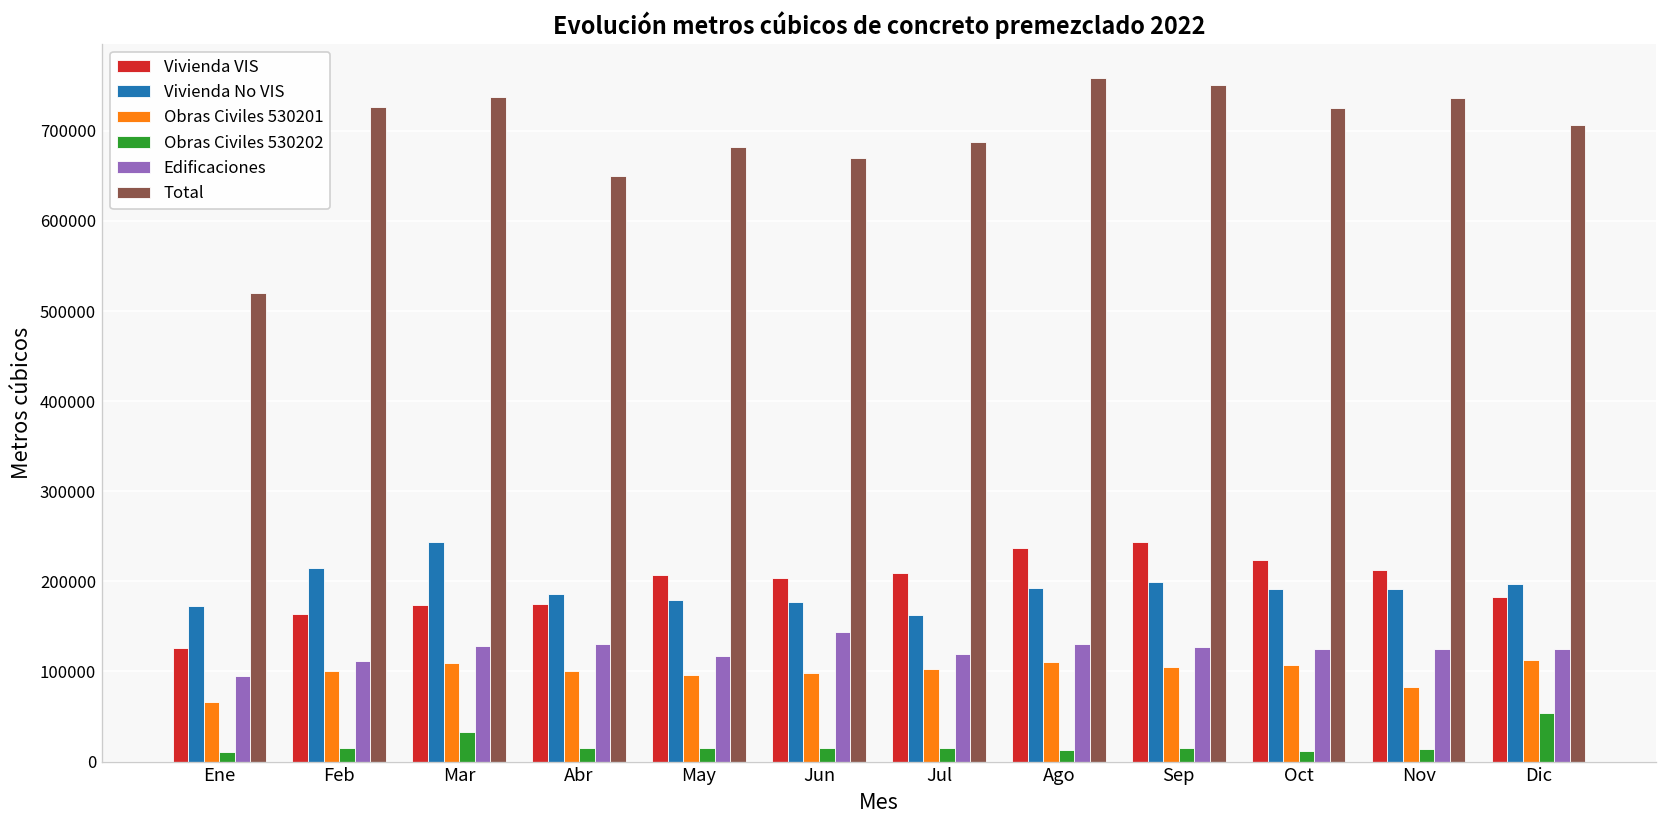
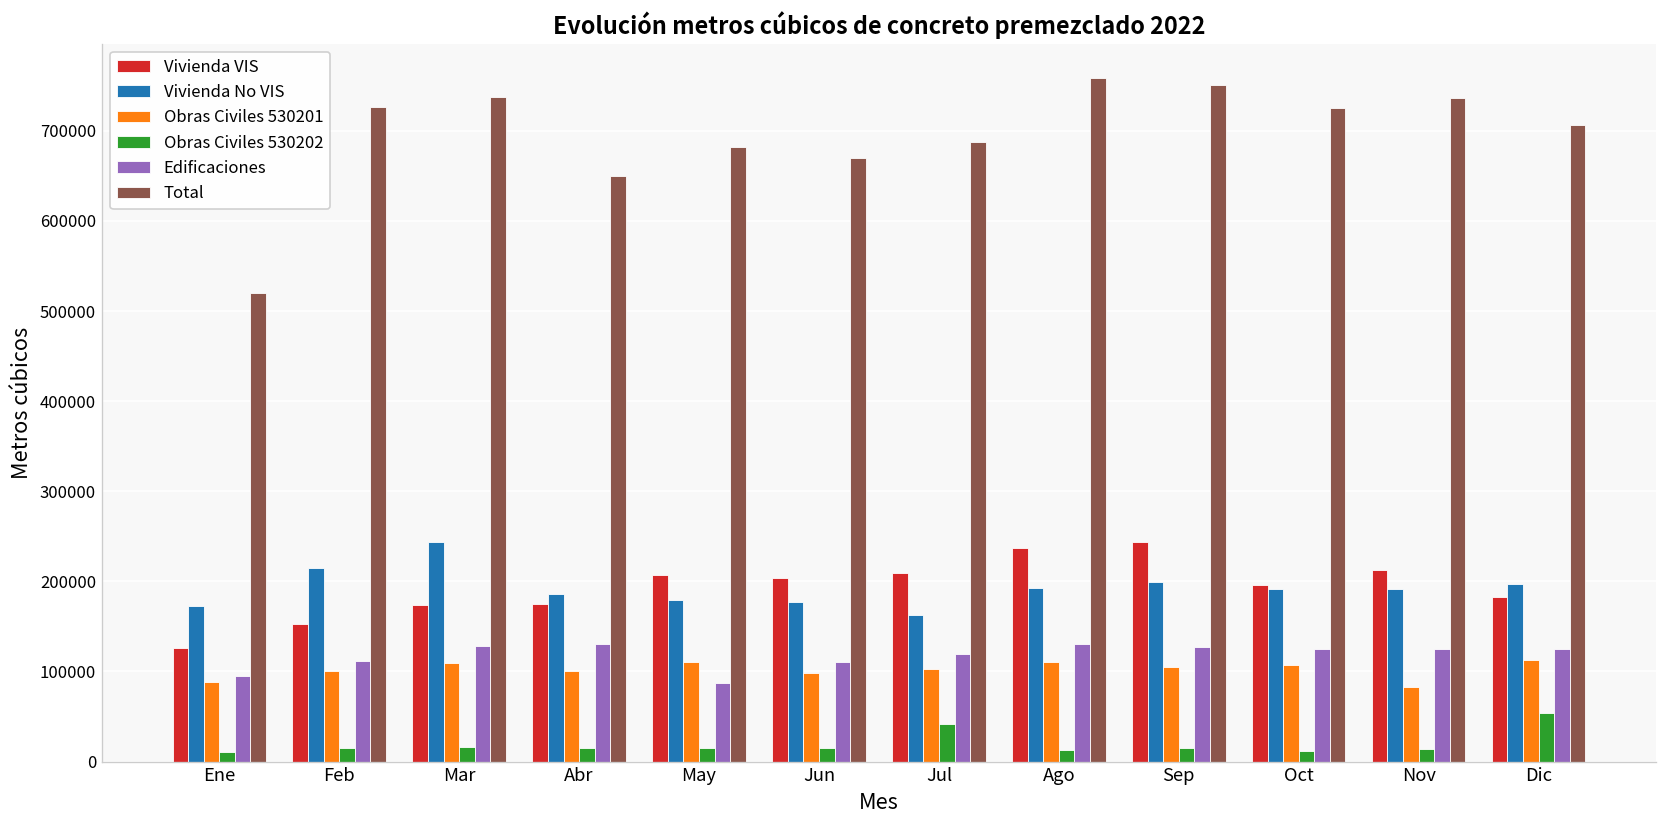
Obras Civiles 530201, Ene: 70000 -> 90000
Vivienda VIS, Feb: 160000 -> 150000
Obras Civiles 530202, Mar: 30000 -> 20000
Obras Civiles 530201, May: 100000 -> 110000
Edificaciones, May: 120000 -> 90000
Edificaciones, Jun: 140000 -> 110000
Obras Civiles 530202, Jul: 10000 -> 40000
Vivienda VIS, Oct: 220000 -> 200000
